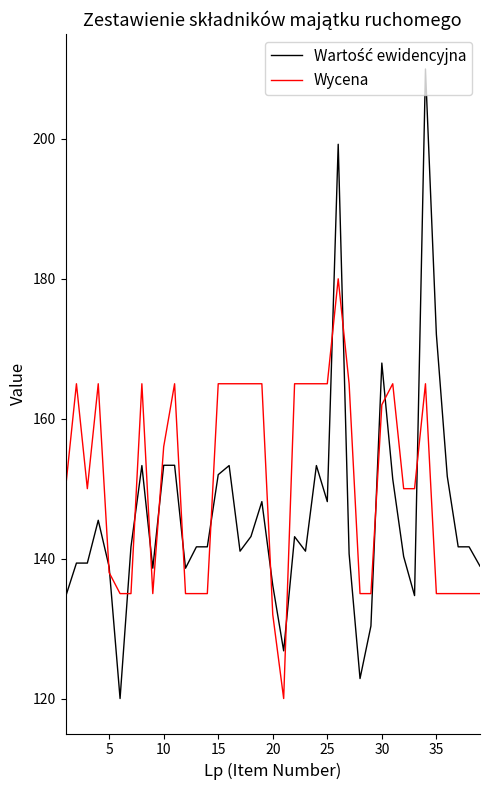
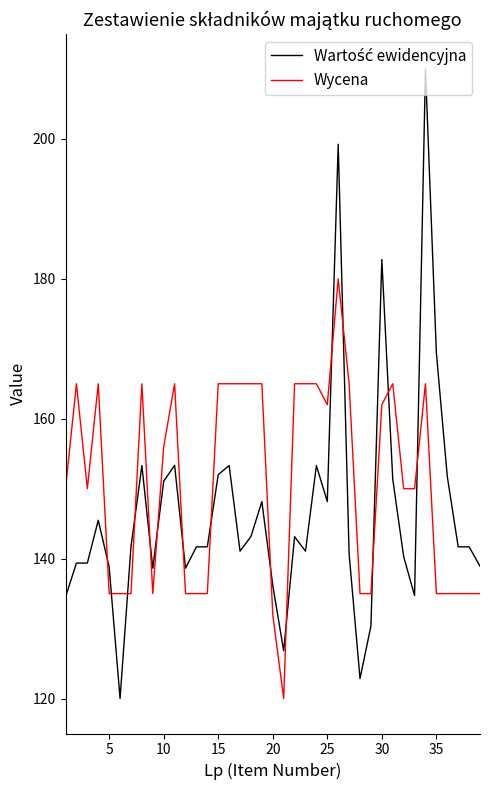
Wycena, 5: 138 -> 135
Wartość ewidencyjna, 10: 153 -> 151
Wycena, 25: 165 -> 162
Wartość ewidencyjna, 30: 168 -> 183
Wartość ewidencyjna, 35: 172 -> 169
